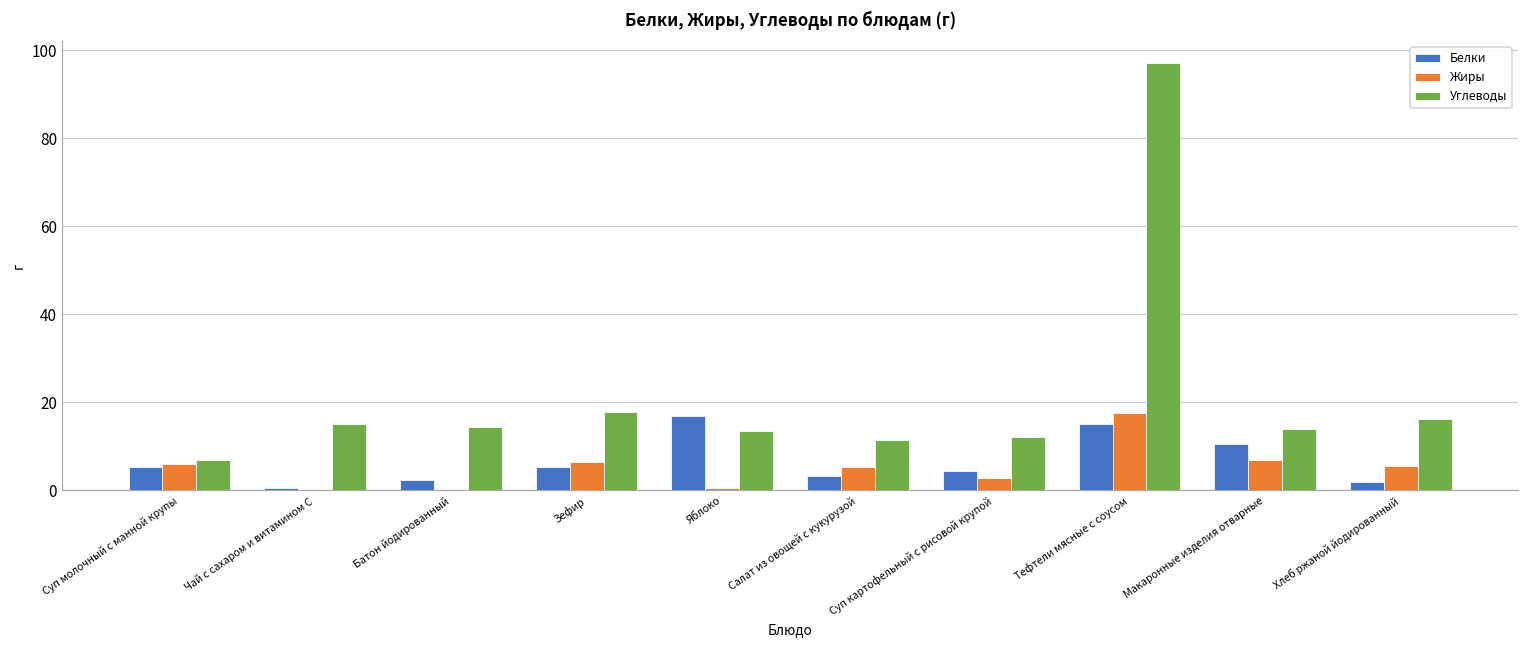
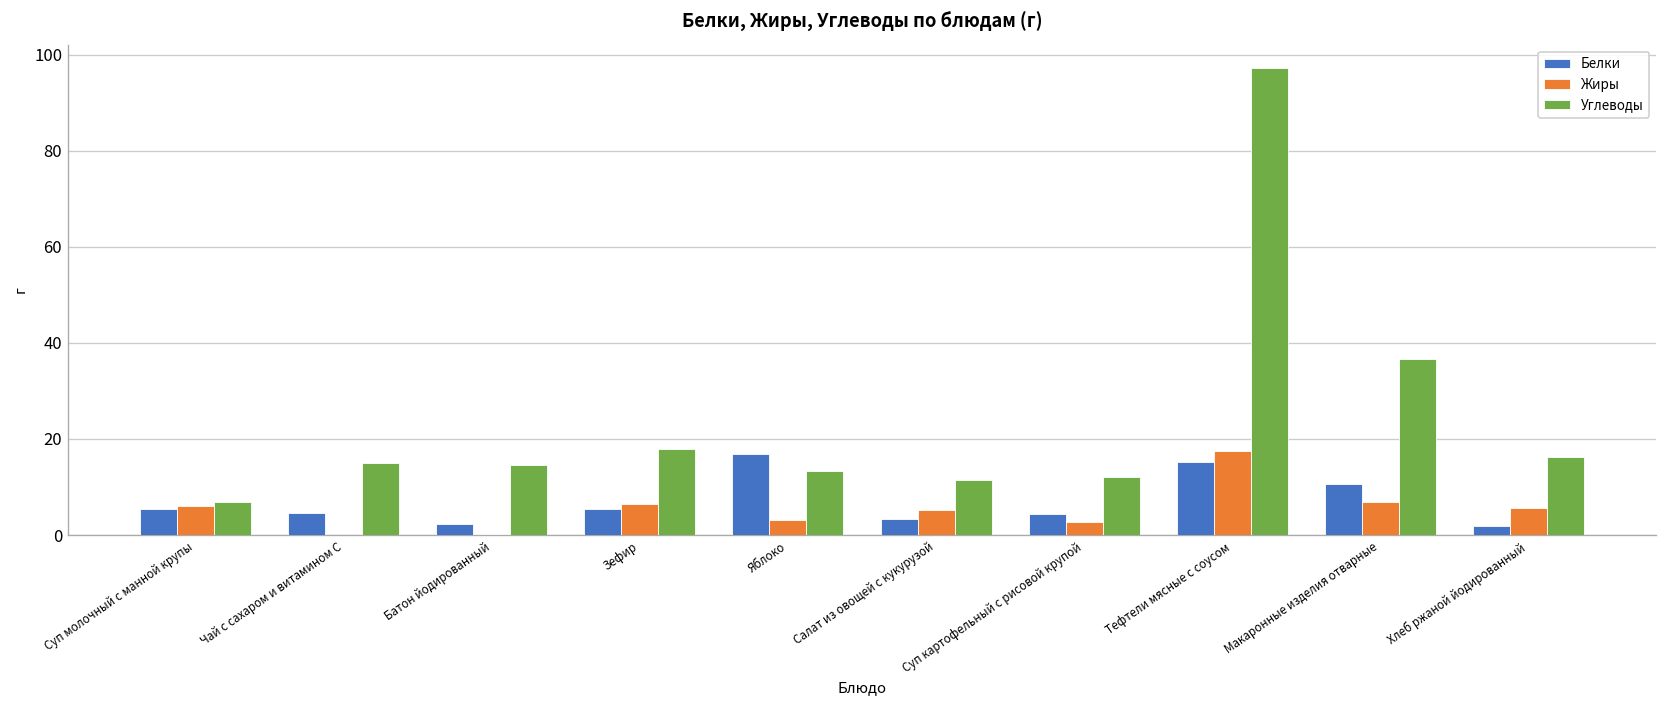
Белки, Чай с сахаром и витамином С: 1 -> 5
Жиры, Яблоко: 1 -> 3
Углеводы, Макаронные изделия отварные: 14 -> 37
